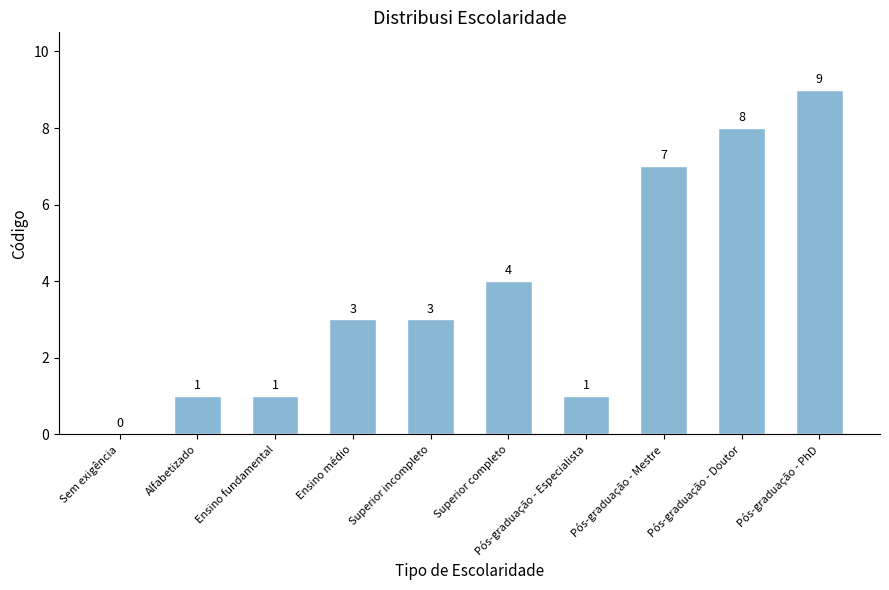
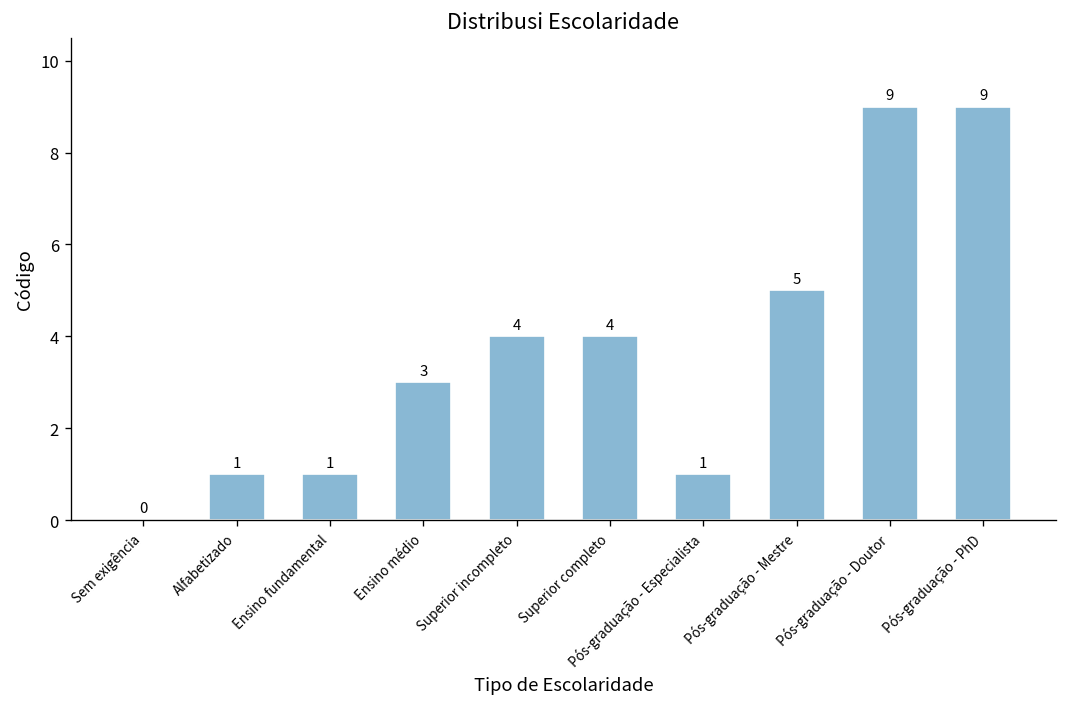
Superior incompleto: 3 -> 4
Pós-graduação - Mestre: 7 -> 5
Pós-graduação - Doutor: 8 -> 9
